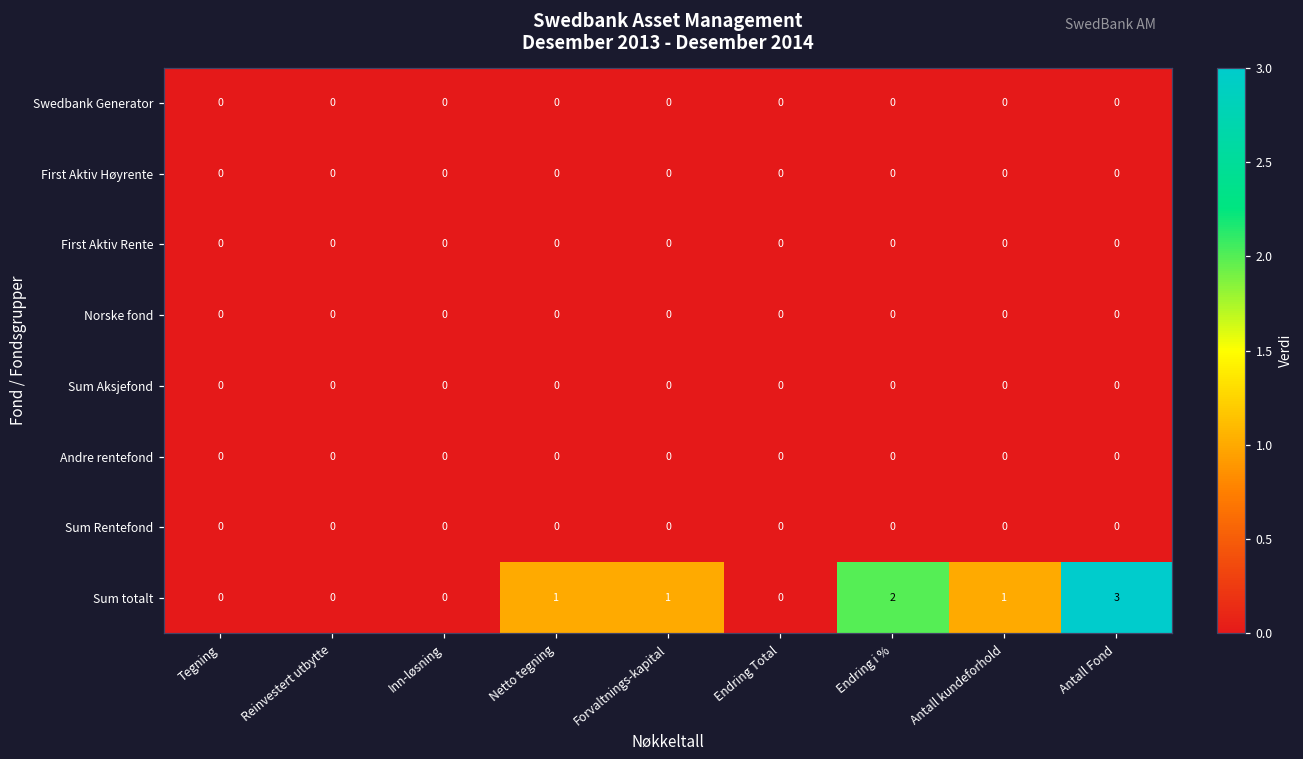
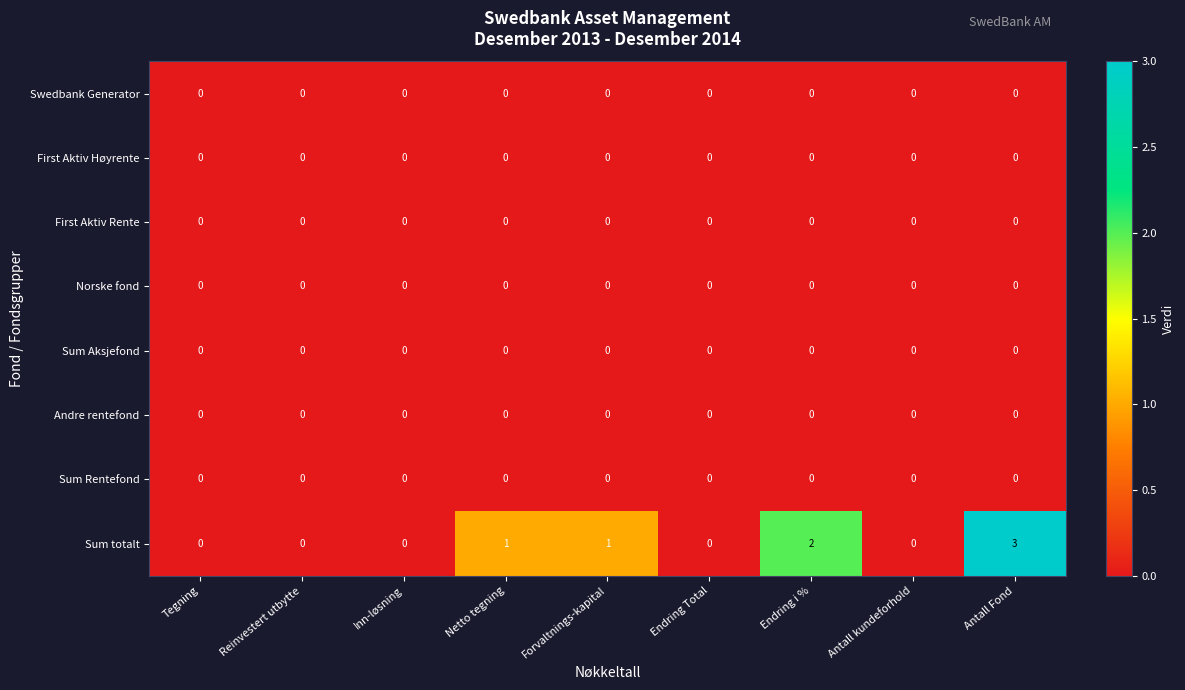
Sum totalt, Antall kundeforhold: 1 -> 0
